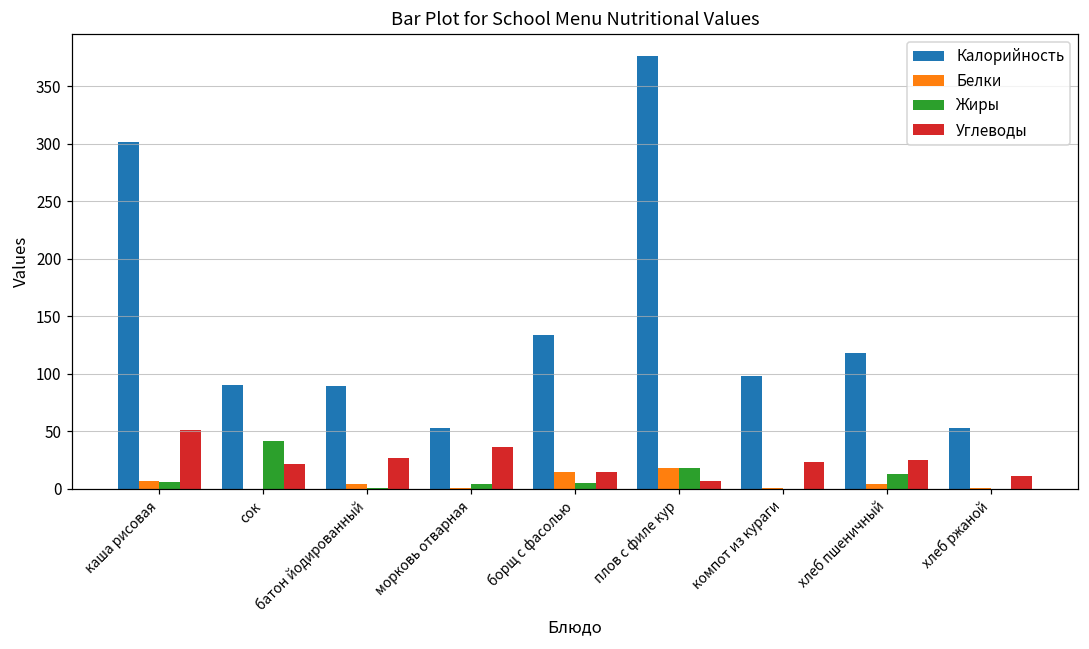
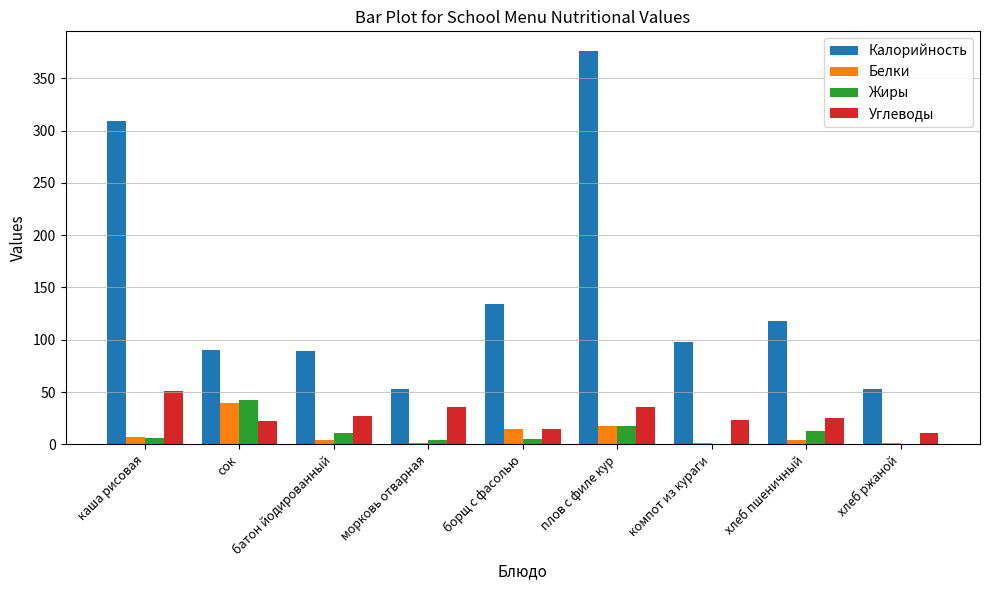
Калорийность, каша рисовая: 301 -> 309
Белки, сок: 0 -> 40
Жиры, батон йодированный: 1 -> 11
Углеводы, плов с филе кур: 7 -> 36
